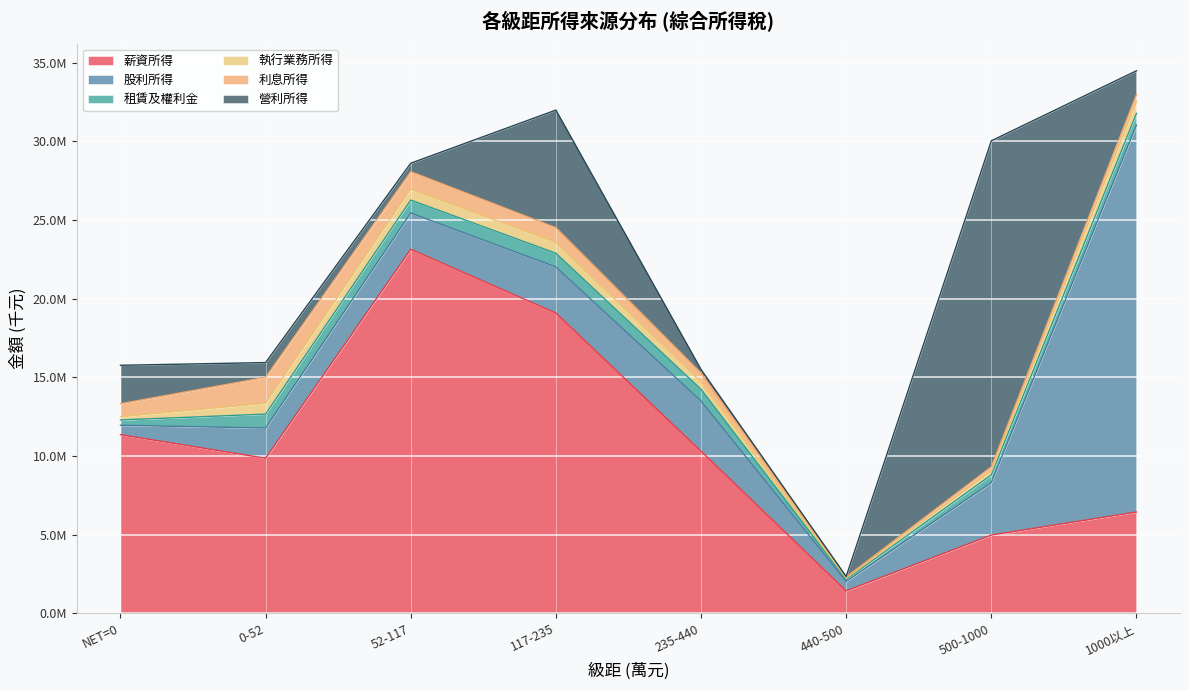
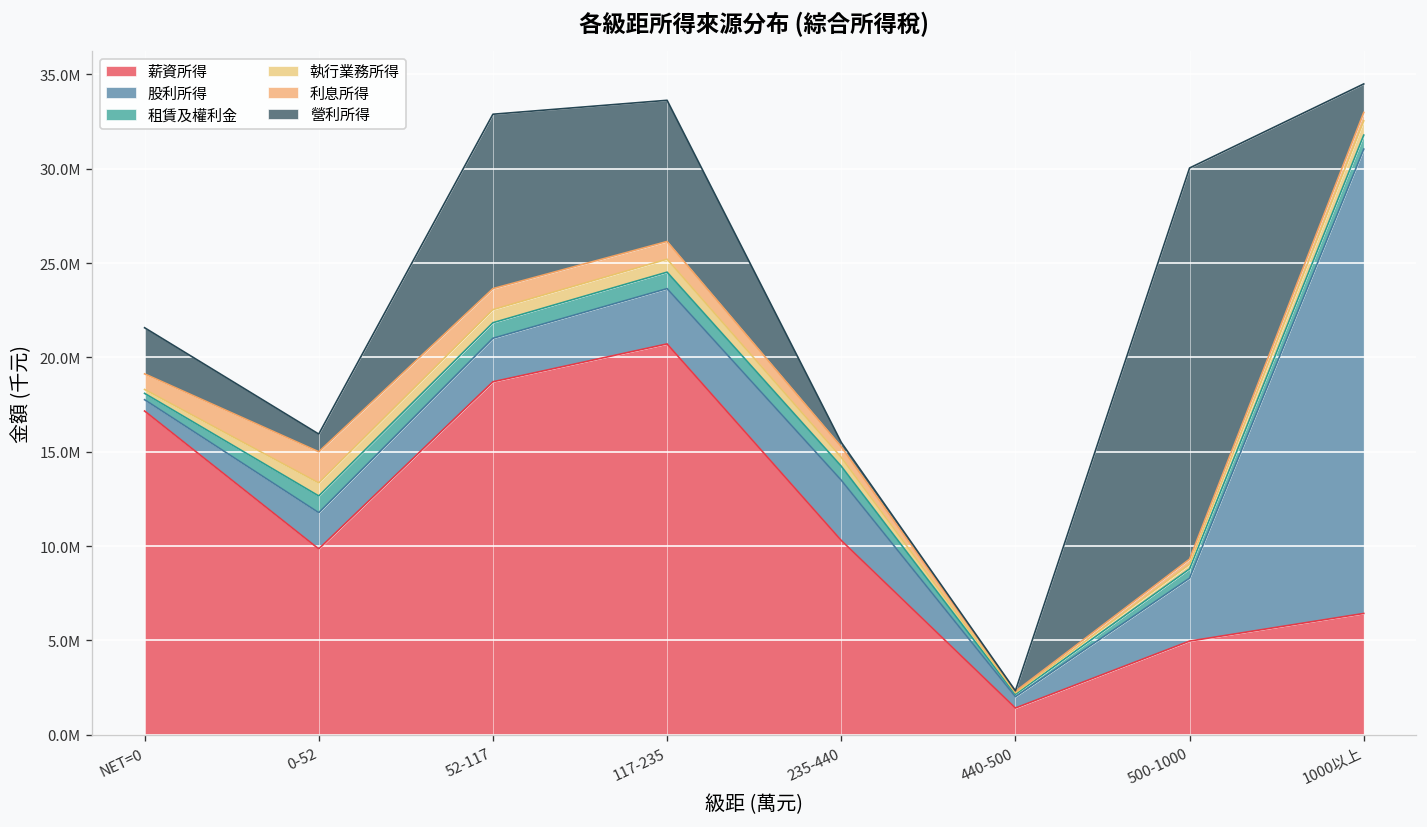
薪資所得, NET=0: 11300000 -> 17200000
薪資所得, 52-117: 23100000 -> 18700000
營利所得, 52-117: 500000 -> 9200000
薪資所得, 117-235: 19100000 -> 20700000
